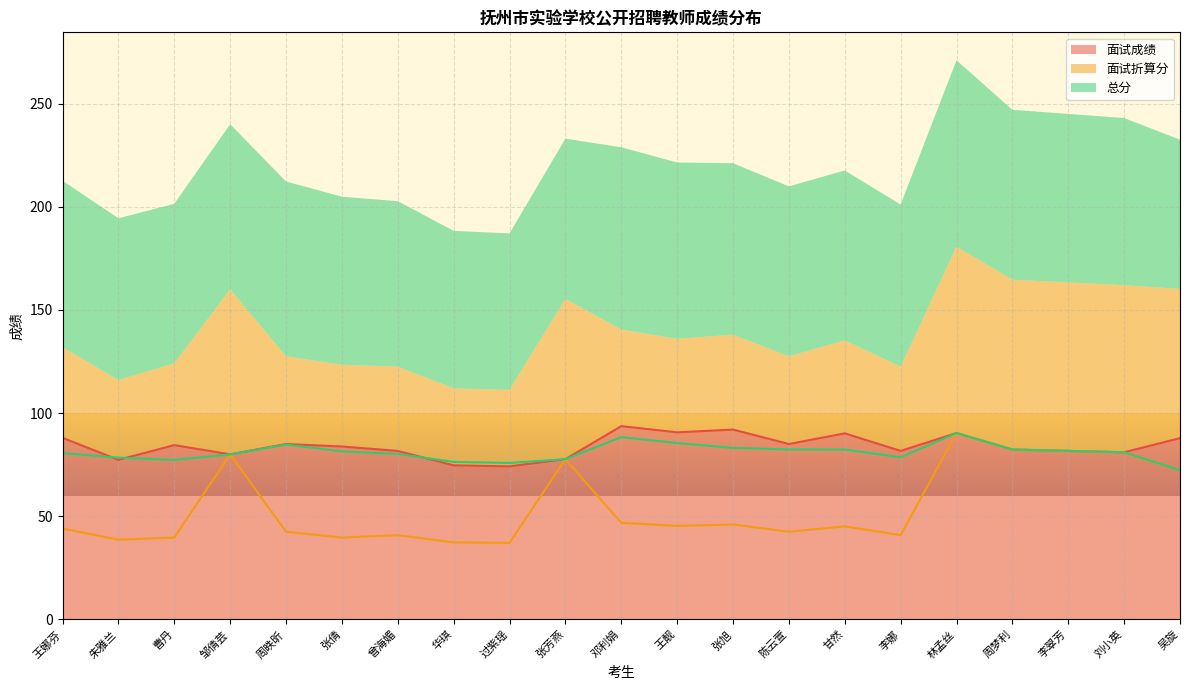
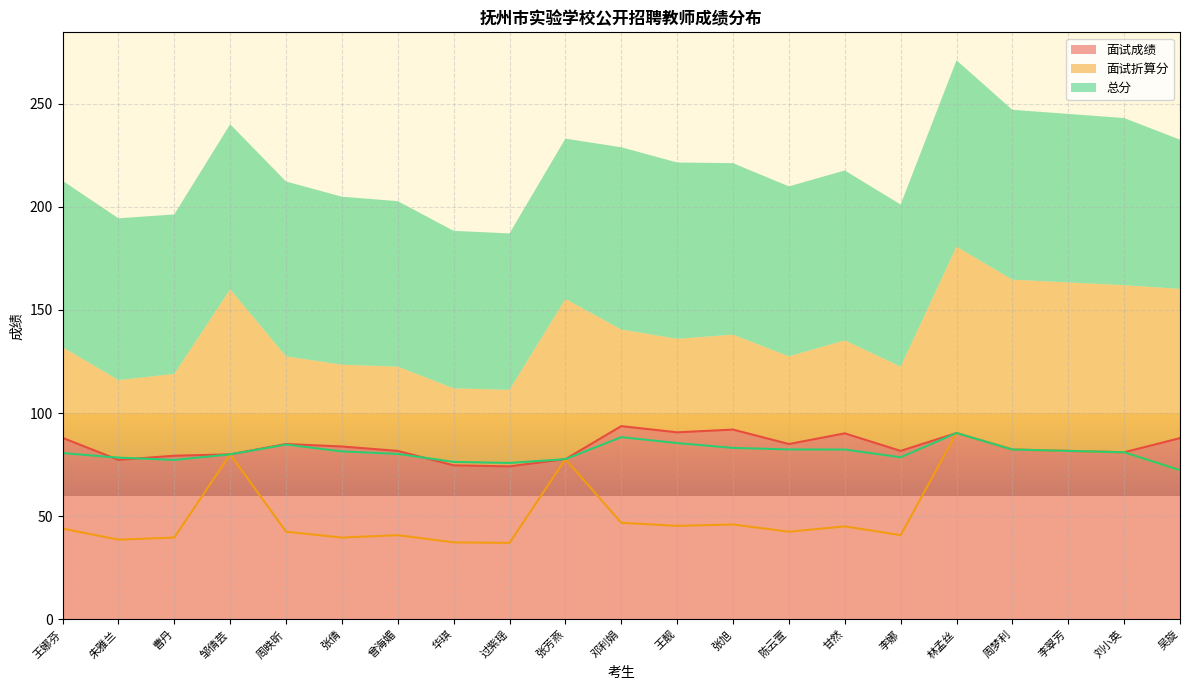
面试成绩, 曹丹: 84 -> 79
